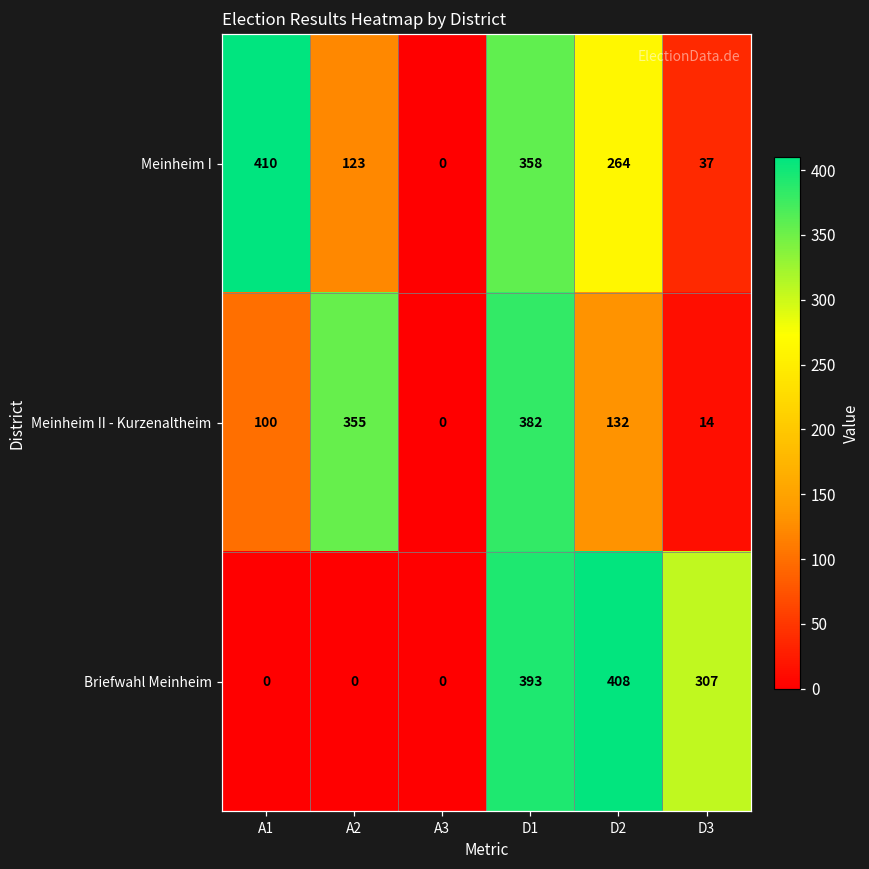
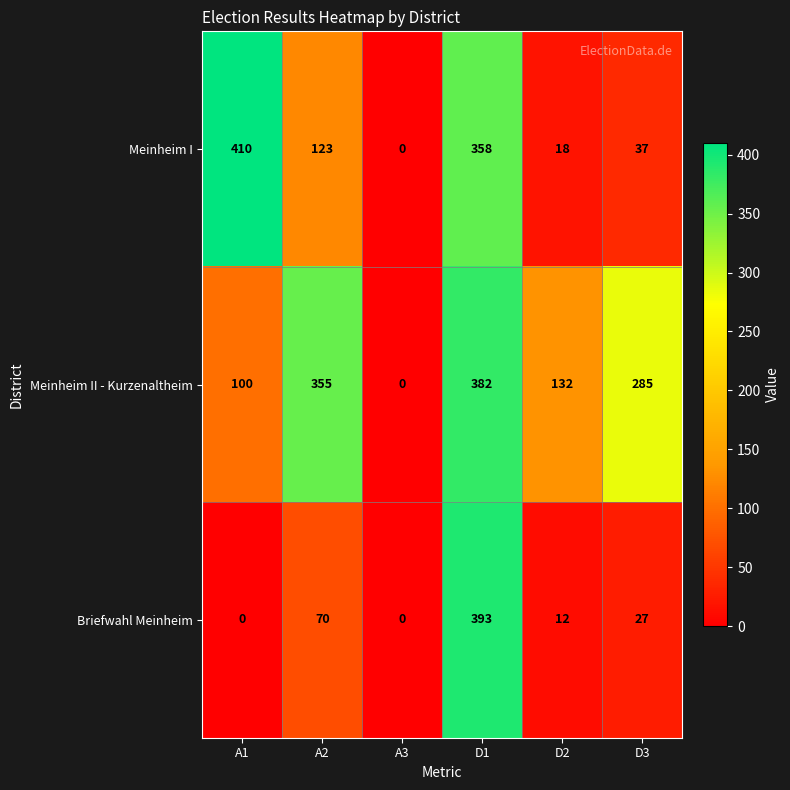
Meinheim I, D2: 264 -> 18
Meinheim II - Kurzenaltheim, D3: 14 -> 285
Briefwahl Meinheim, A2: 0 -> 70
Briefwahl Meinheim, D2: 408 -> 12
Briefwahl Meinheim, D3: 307 -> 27
